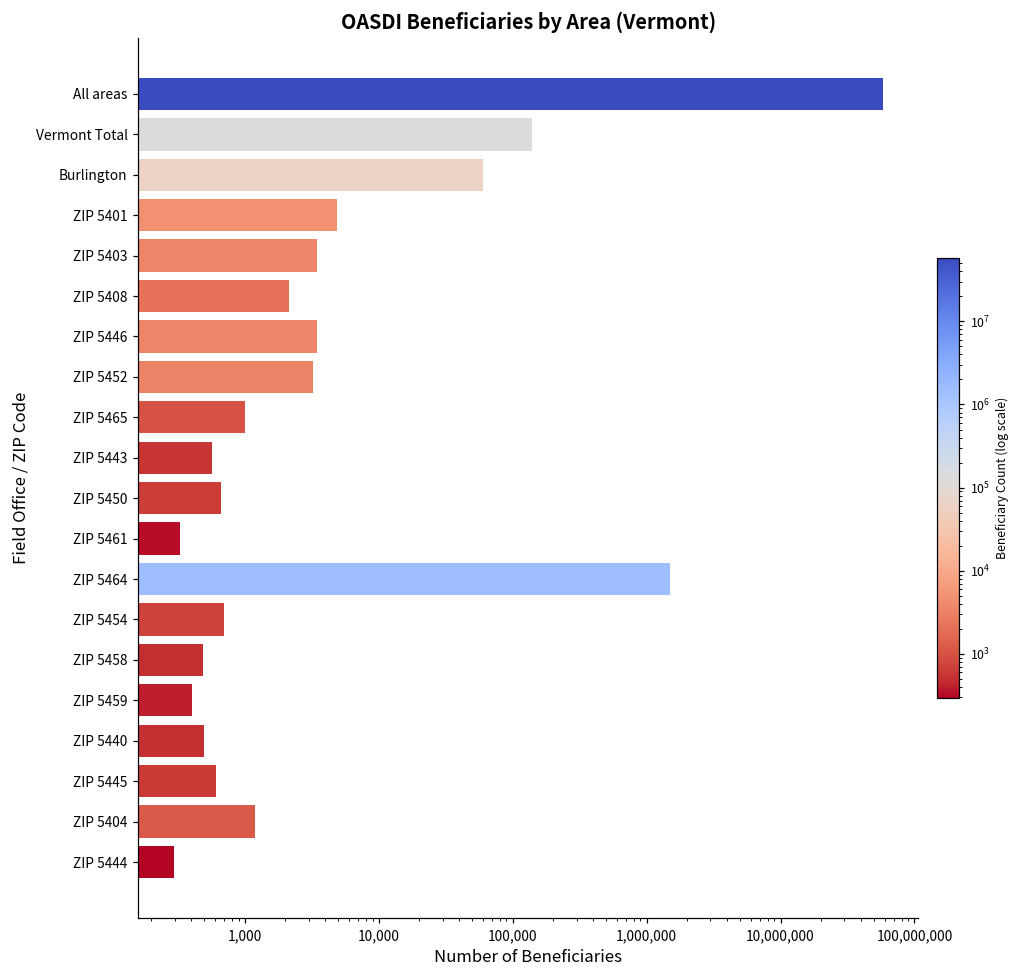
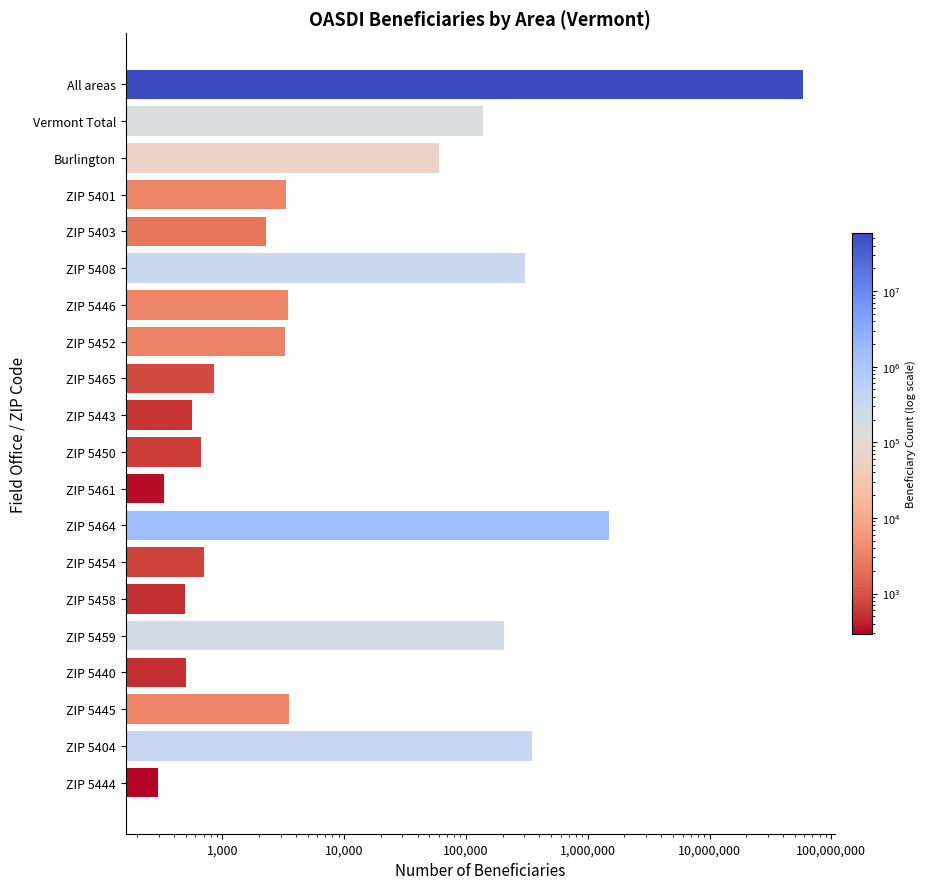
ZIP 5401: 4,800 -> 3,400
ZIP 5403: 3,500 -> 2,300
ZIP 5408: 2,200 -> 310,000
ZIP 5465: 1,000 -> 900
ZIP 5459: 410 -> 200,000
ZIP 5445: 600 -> 3,500
ZIP 5404: 1,200 -> 350,000
